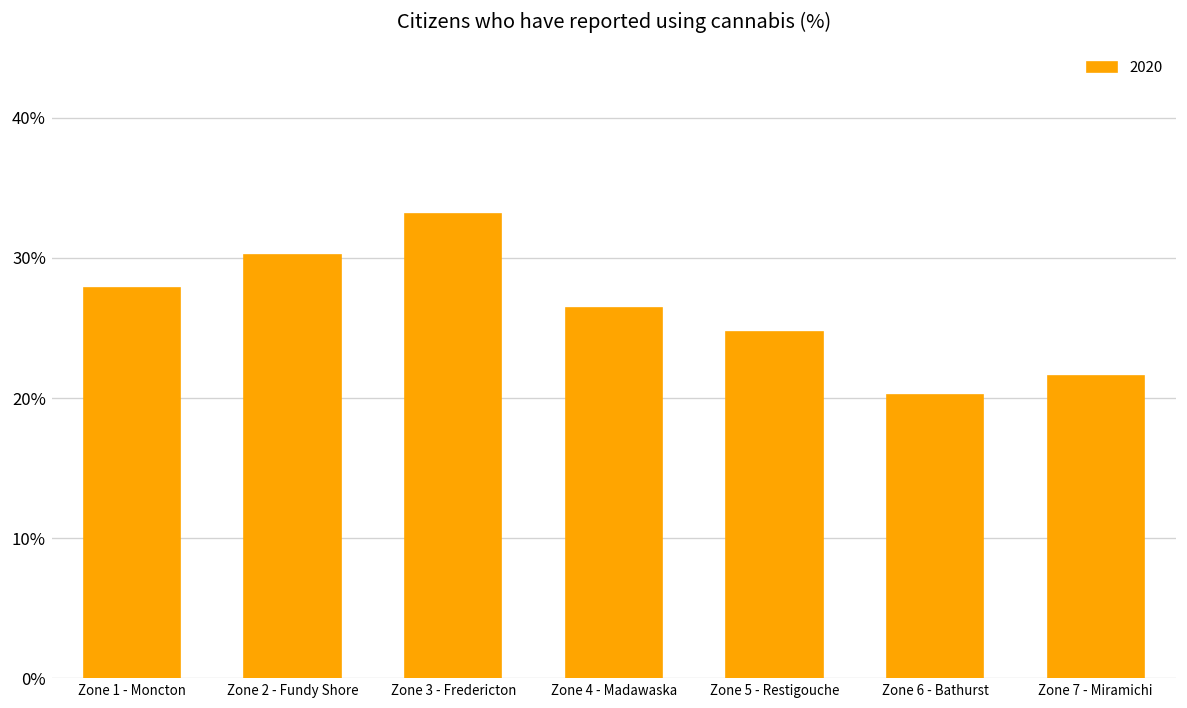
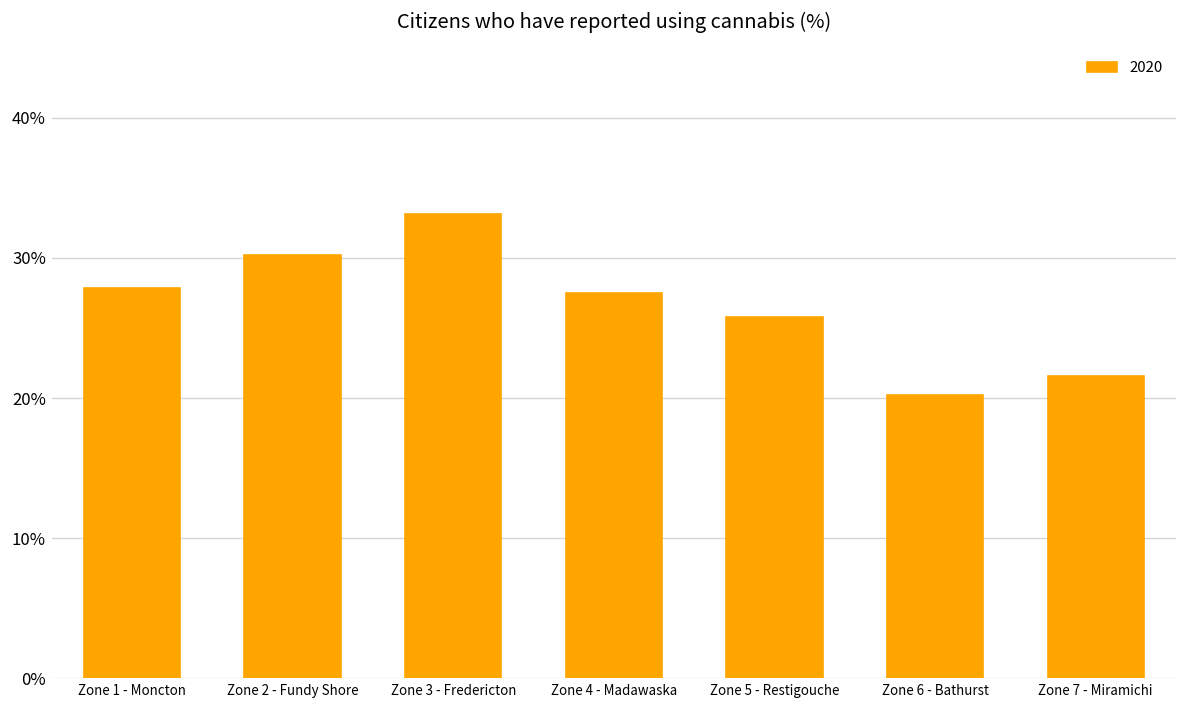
Zone 4 - Madawaska: 26.5% -> 27.5%
Zone 5 - Restigouche: 24.7% -> 25.8%
